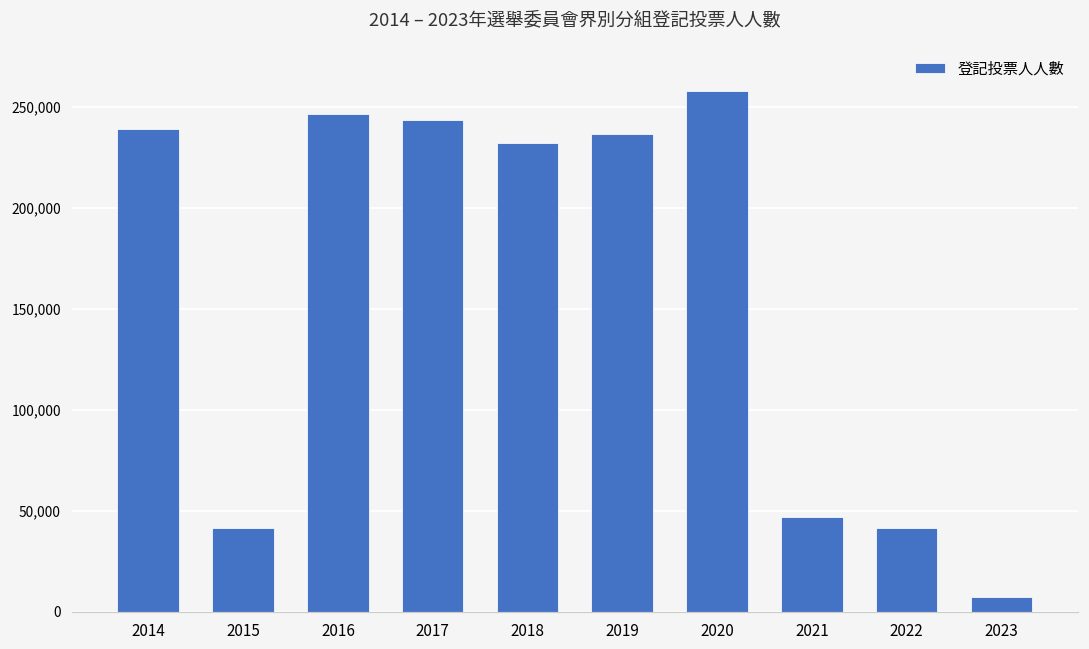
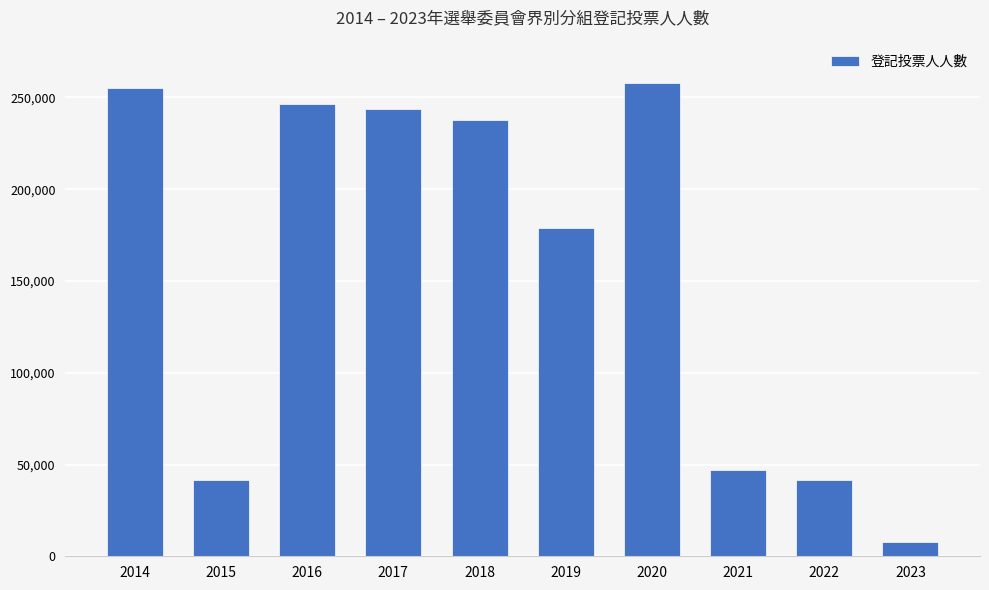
2014: 239,000 -> 255,000
2018: 232,000 -> 238,000
2019: 237,000 -> 179,000
